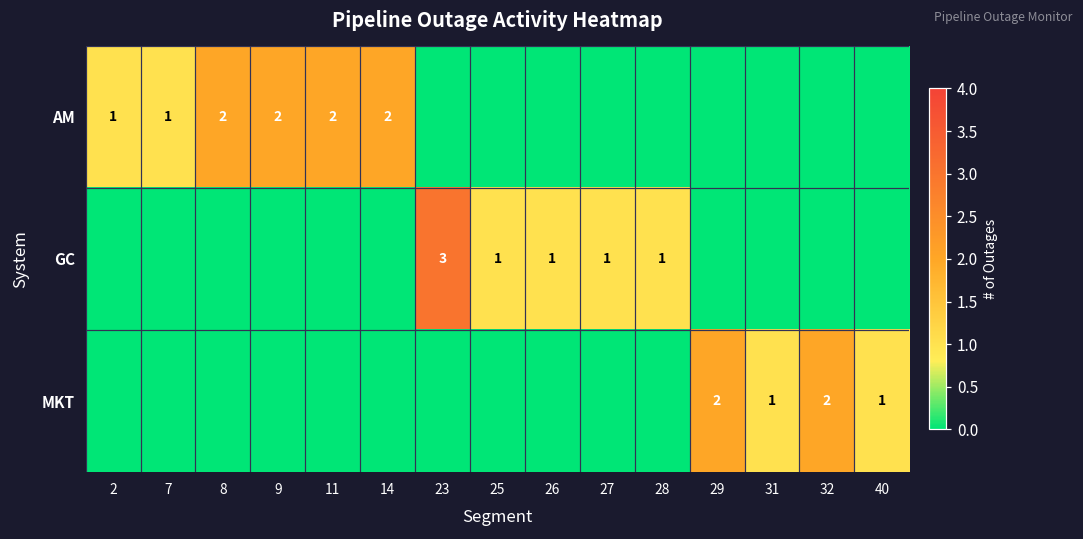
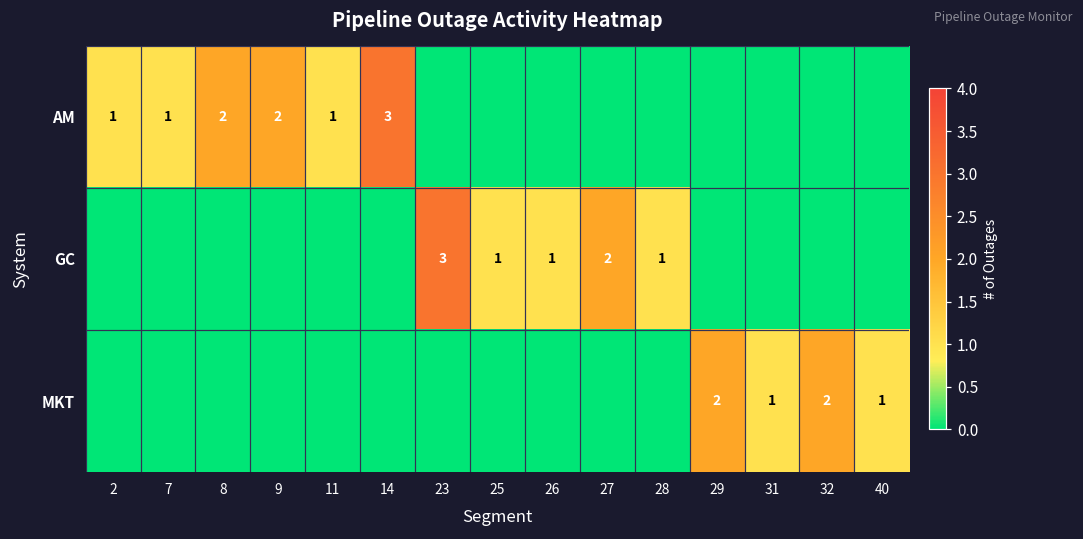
AM, 11: 2 -> 1
AM, 14: 2 -> 3
GC, 27: 1 -> 2
